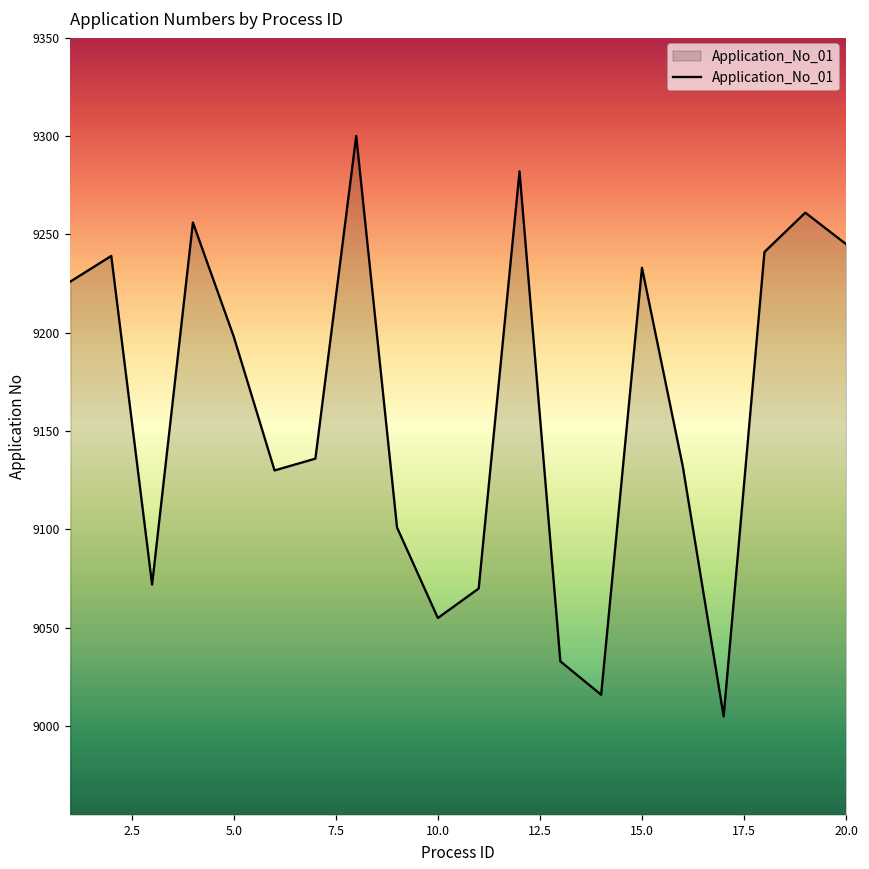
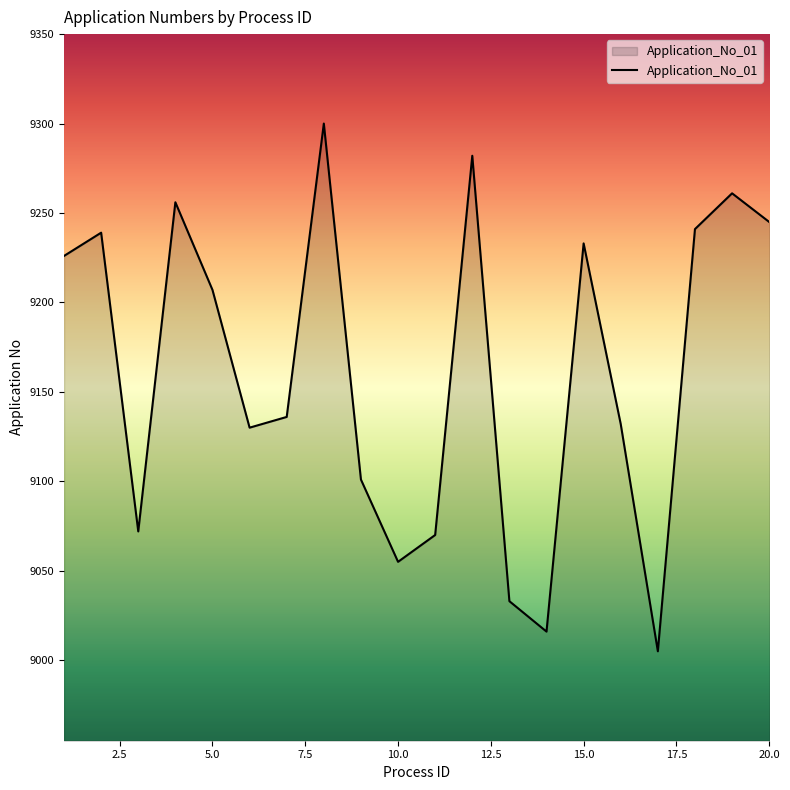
5.0: 9198 -> 9207
